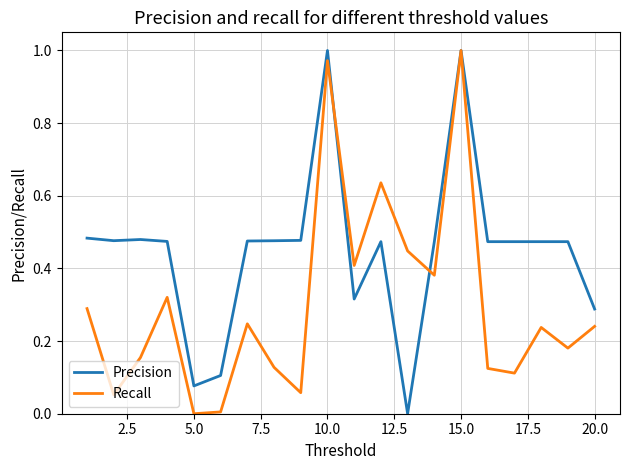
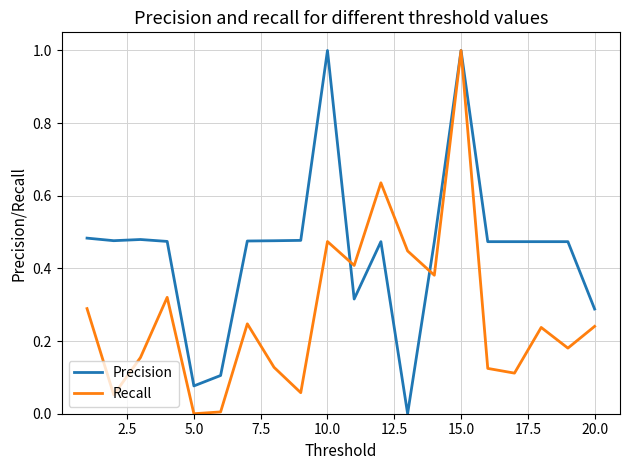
Recall, 10.0: 0.97 -> 0.47
